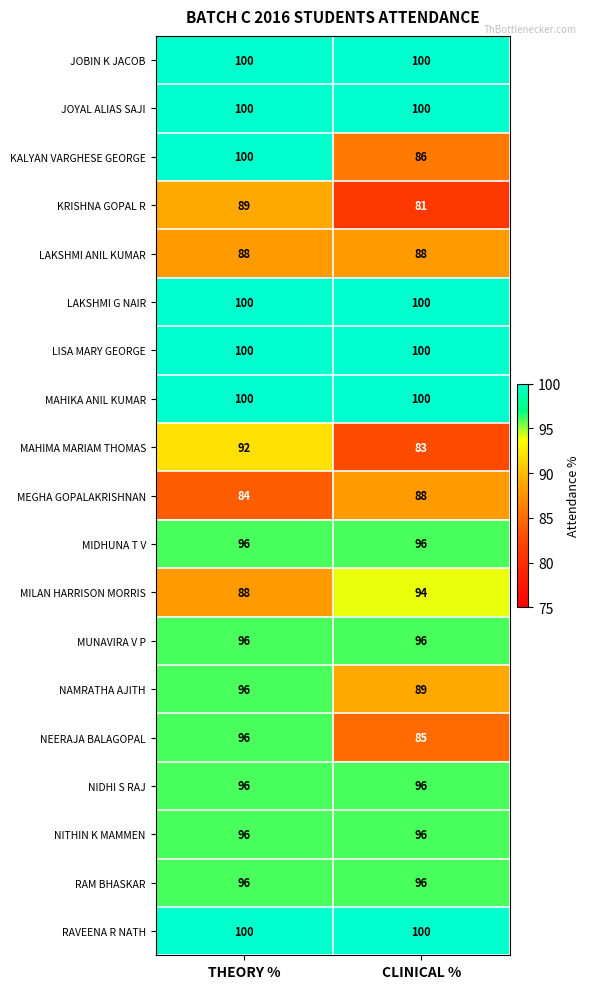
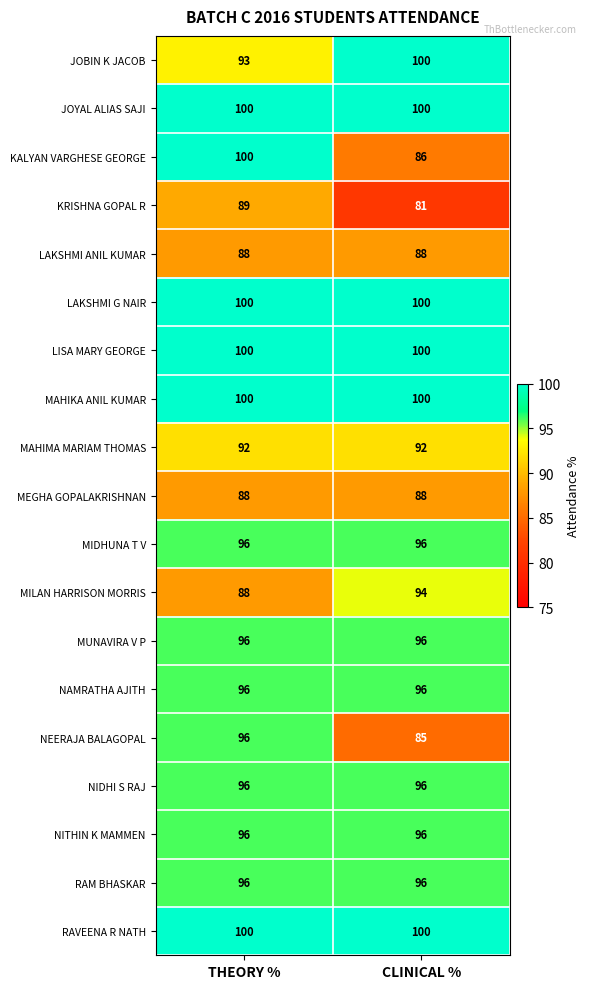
JOBIN K JACOB, THEORY %: 100 -> 93
MAHIMA MARIAM THOMAS, CLINICAL %: 83 -> 92
MEGHA GOPALAKRISHNAN, THEORY %: 84 -> 88
NAMRATHA AJITH, CLINICAL %: 89 -> 96
